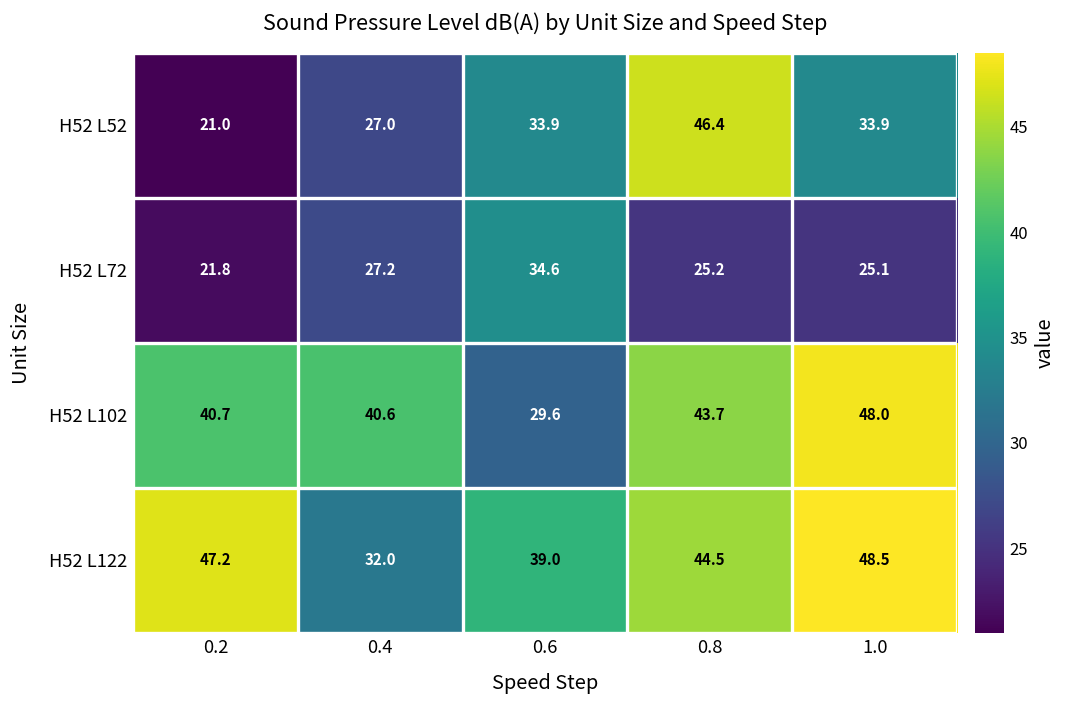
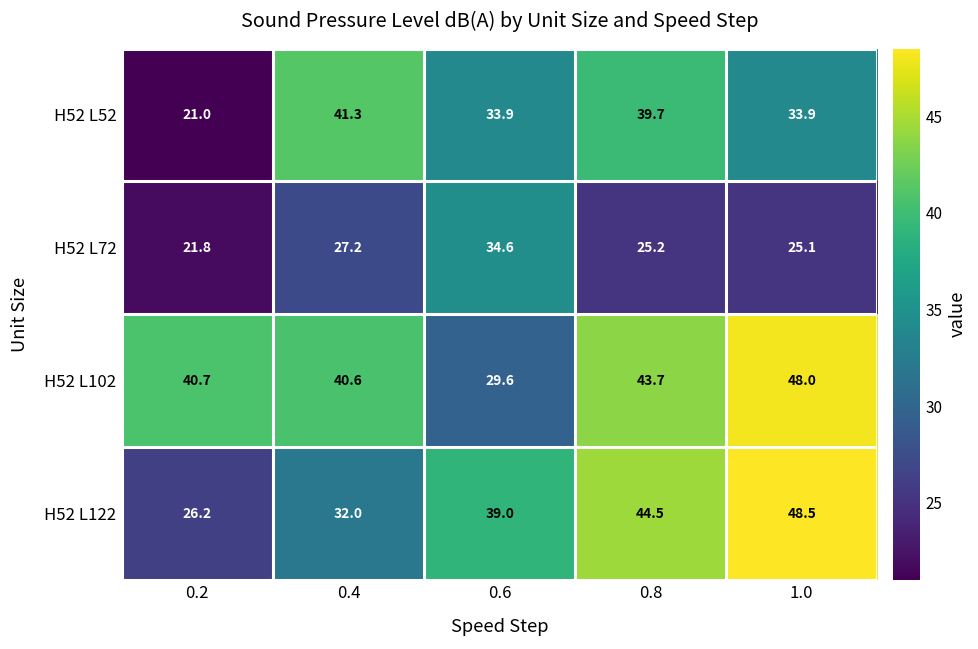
H52 L52, 0.4: 27.0 -> 41.3
H52 L52, 0.8: 46.4 -> 39.7
H52 L122, 0.2: 47.2 -> 26.2
